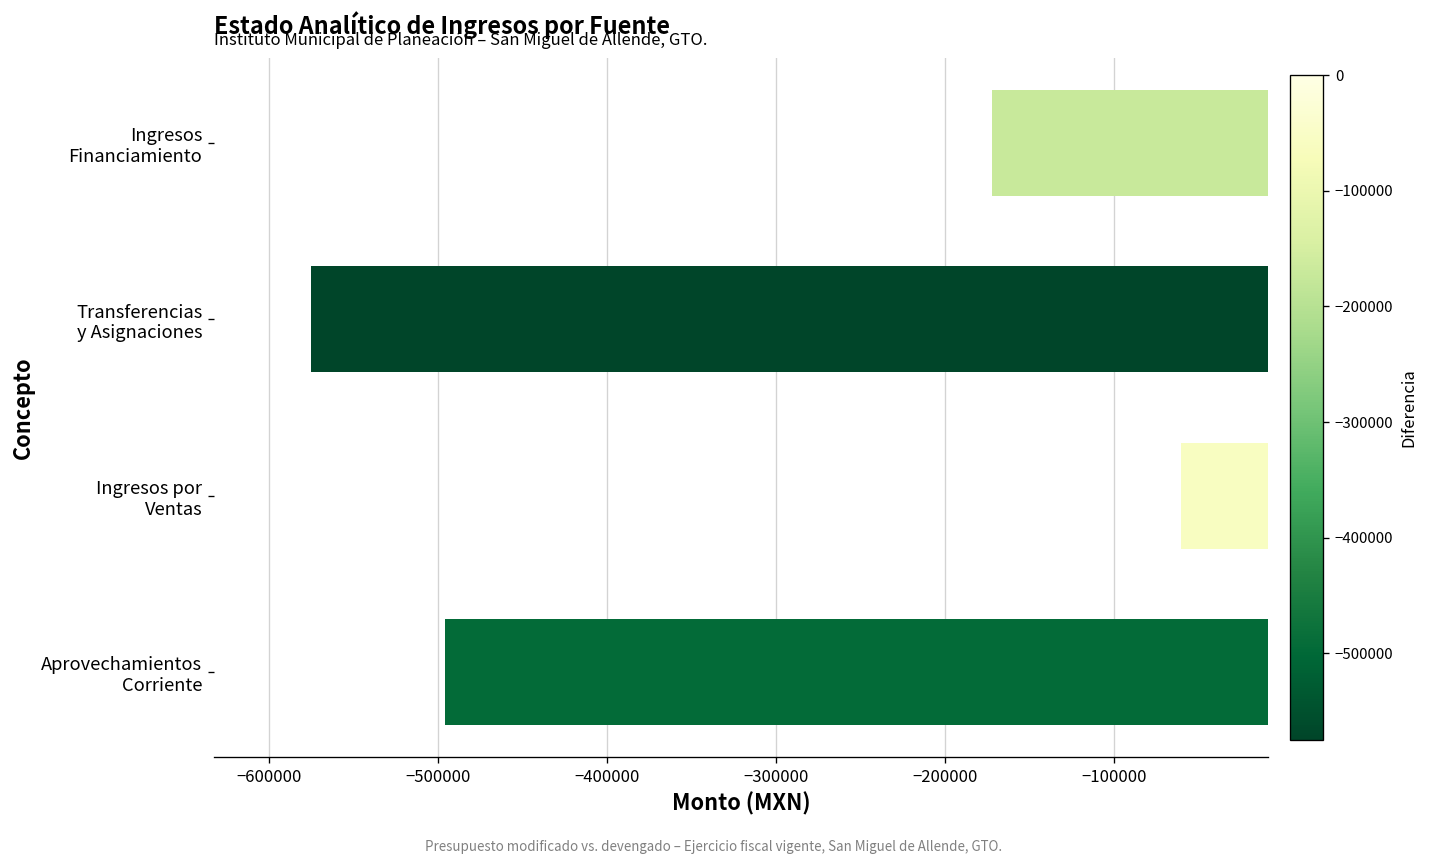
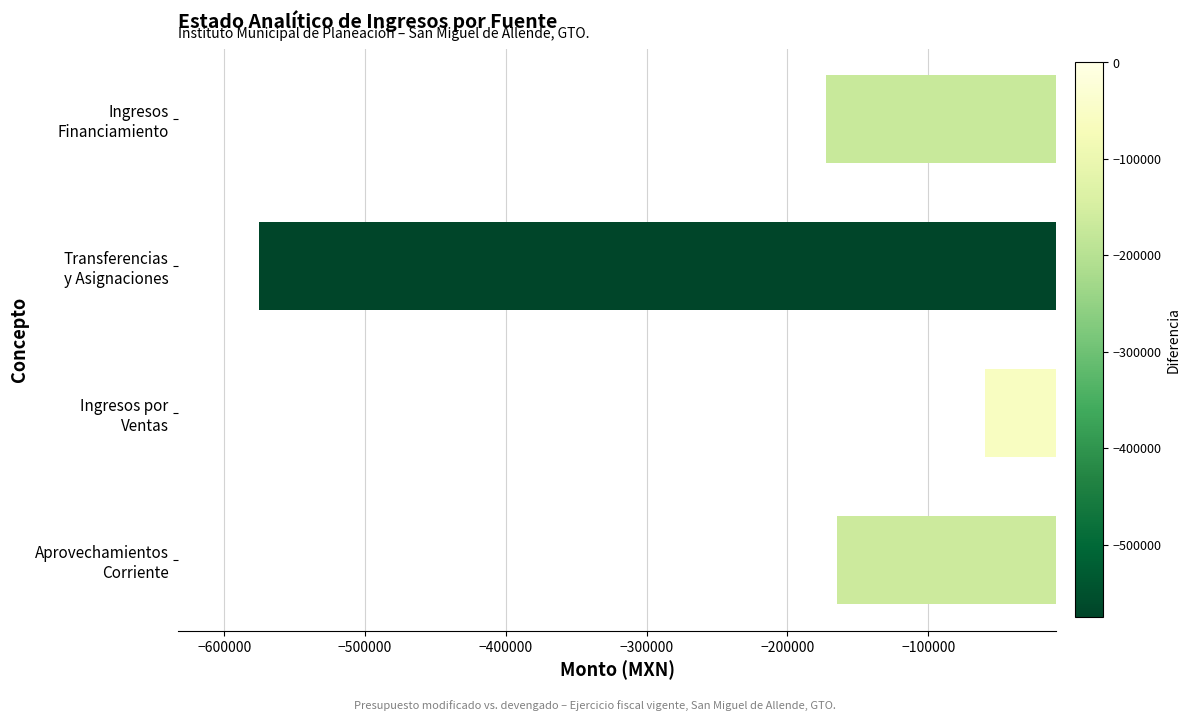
Aprovechamientos Corriente: -496000 -> -165000
